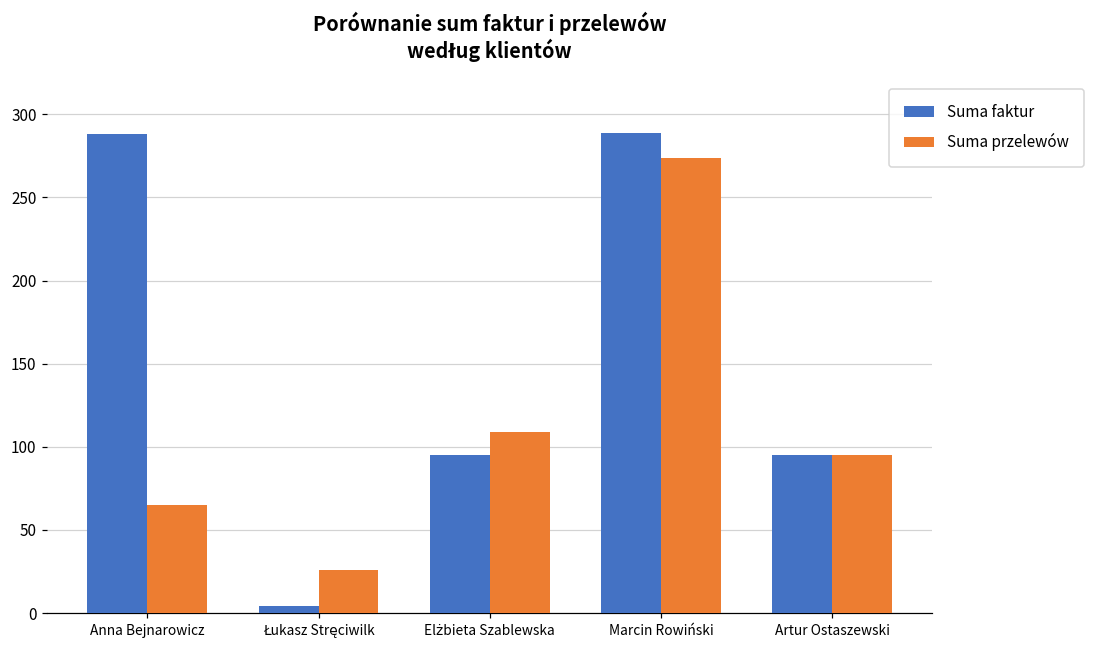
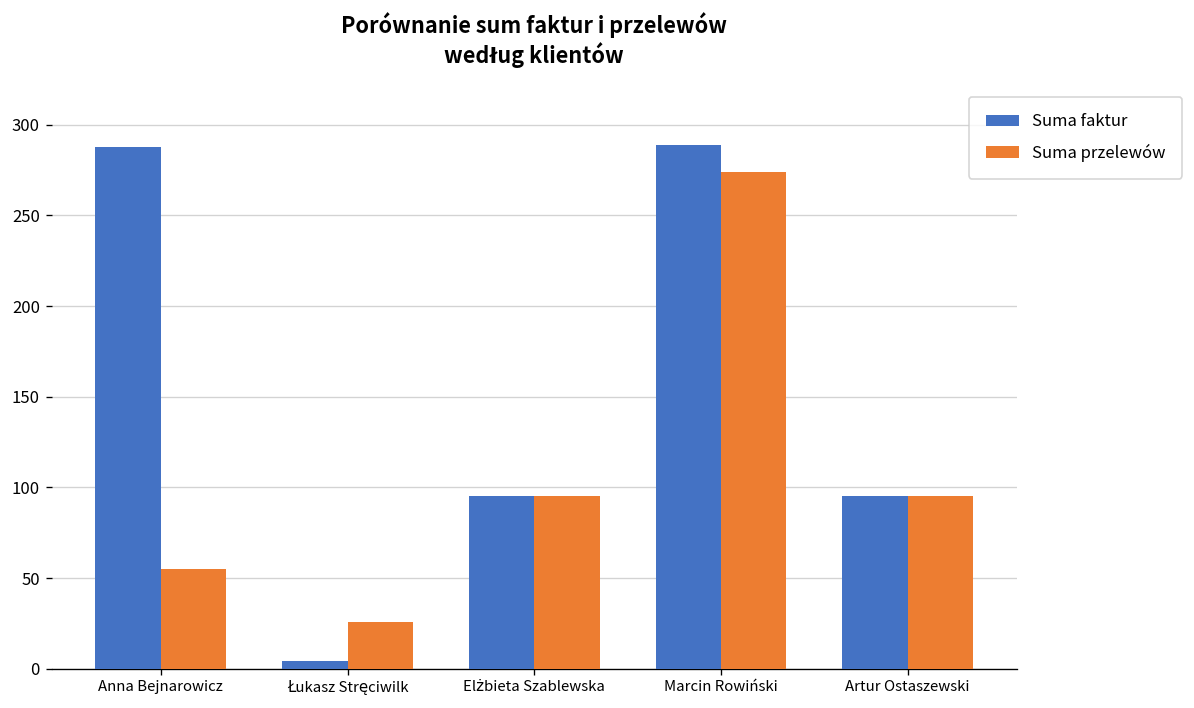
Suma przelewów, Anna Bejnarowicz: 65 -> 55
Suma przelewów, Elżbieta Szablewska: 109 -> 95
